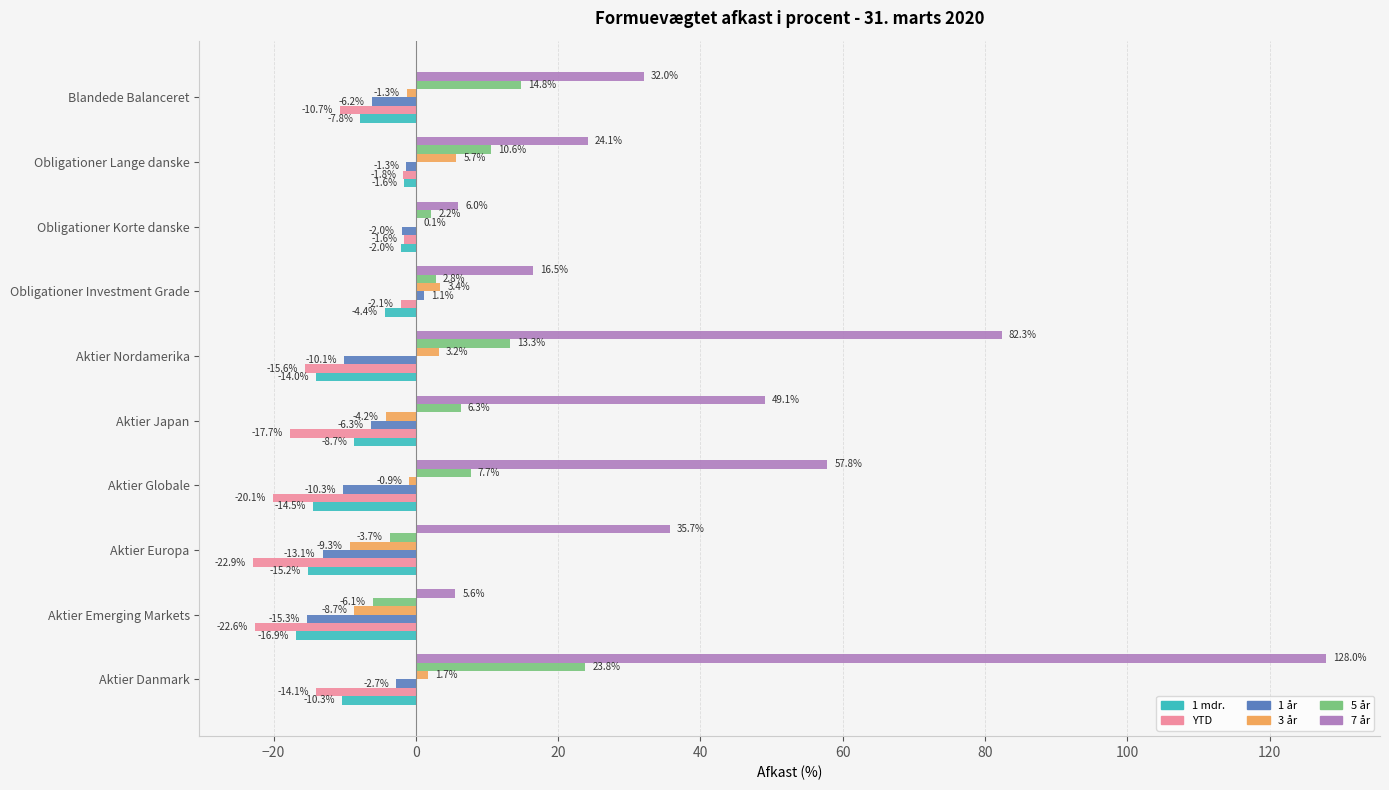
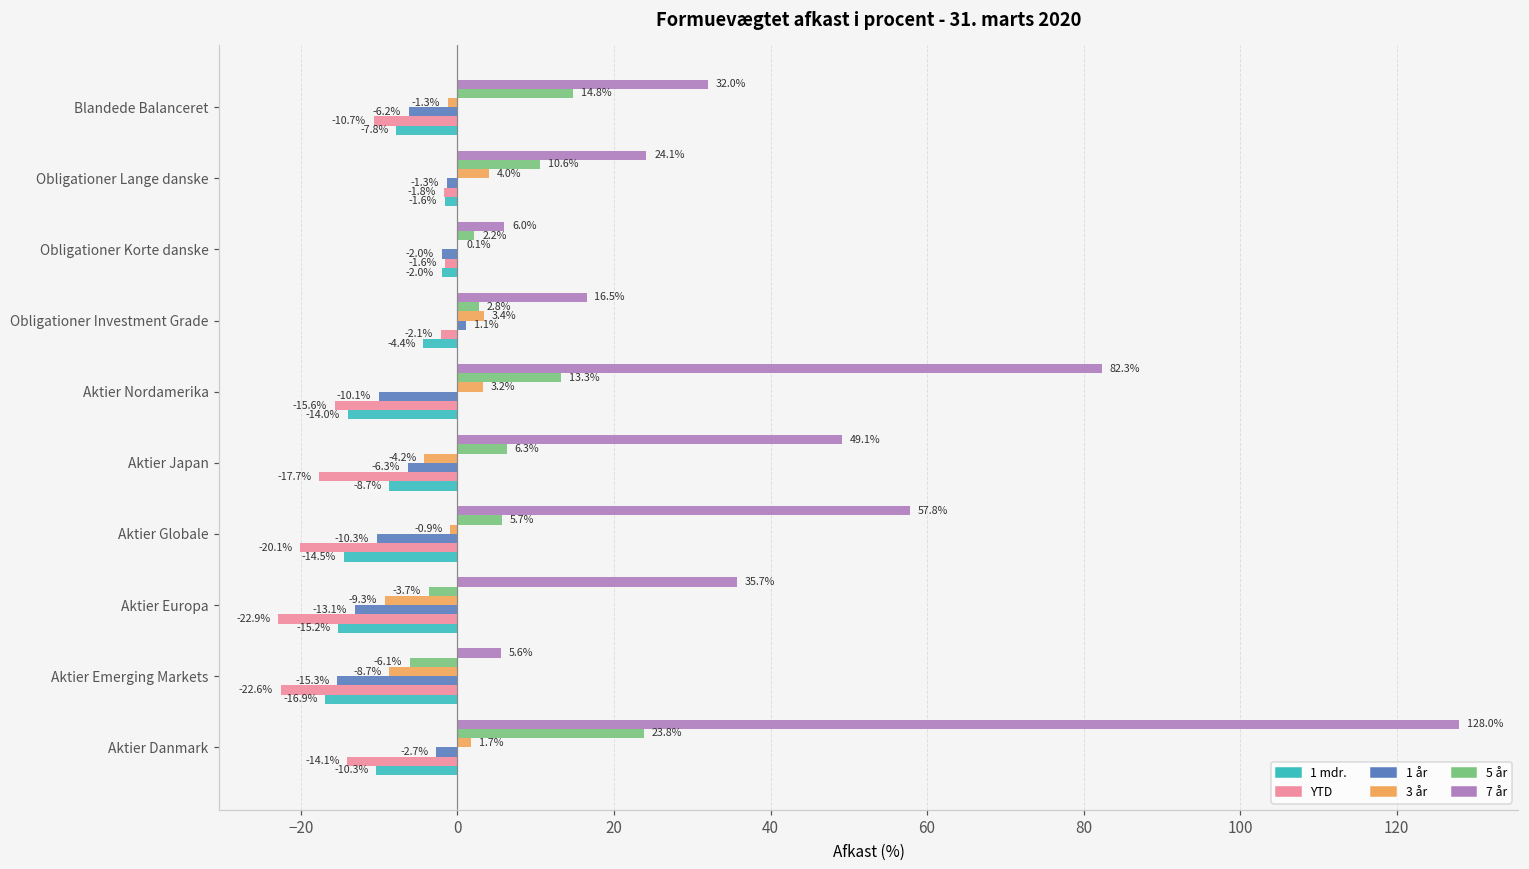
3 år, Obligationer Lange danske: 5.7% -> 4.0%
5 år, Aktier Globale: 7.7% -> 5.7%
